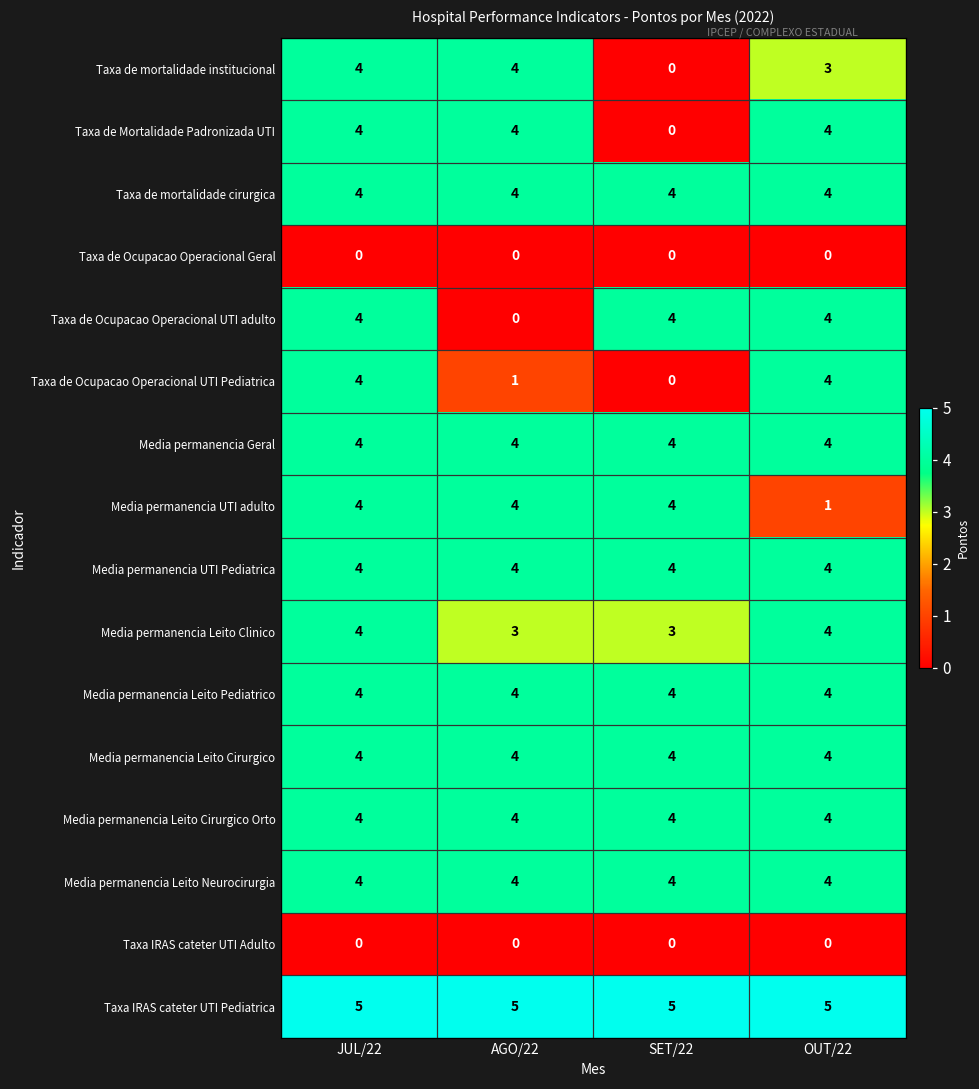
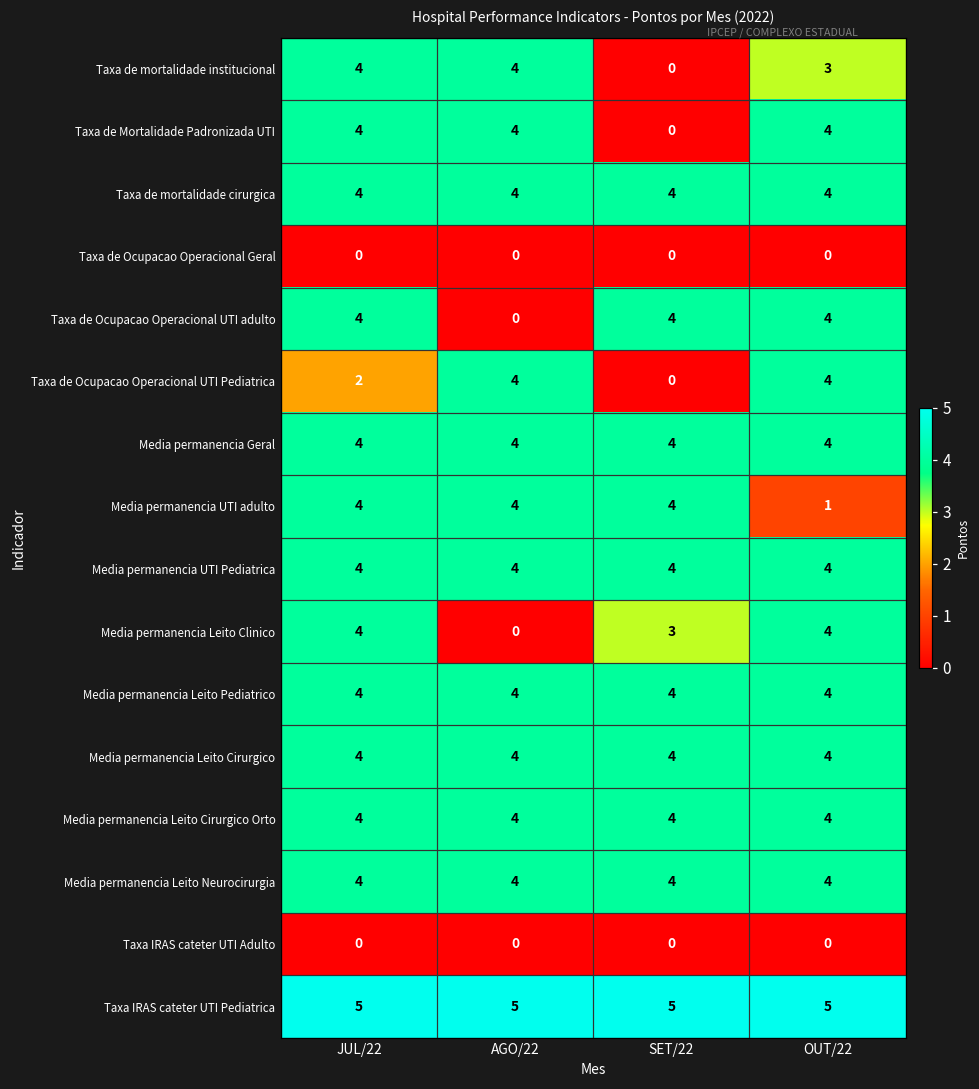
Taxa de Ocupacao Operacional UTI Pediatrica, JUL/22: 4 -> 2
Taxa de Ocupacao Operacional UTI Pediatrica, AGO/22: 1 -> 4
Media permanencia Leito Clinico, AGO/22: 3 -> 0
